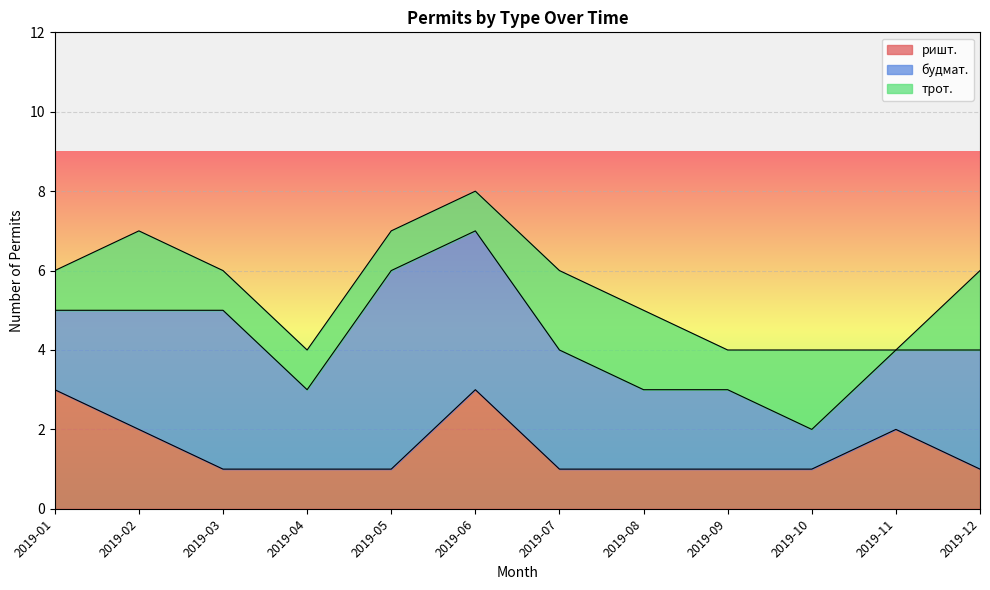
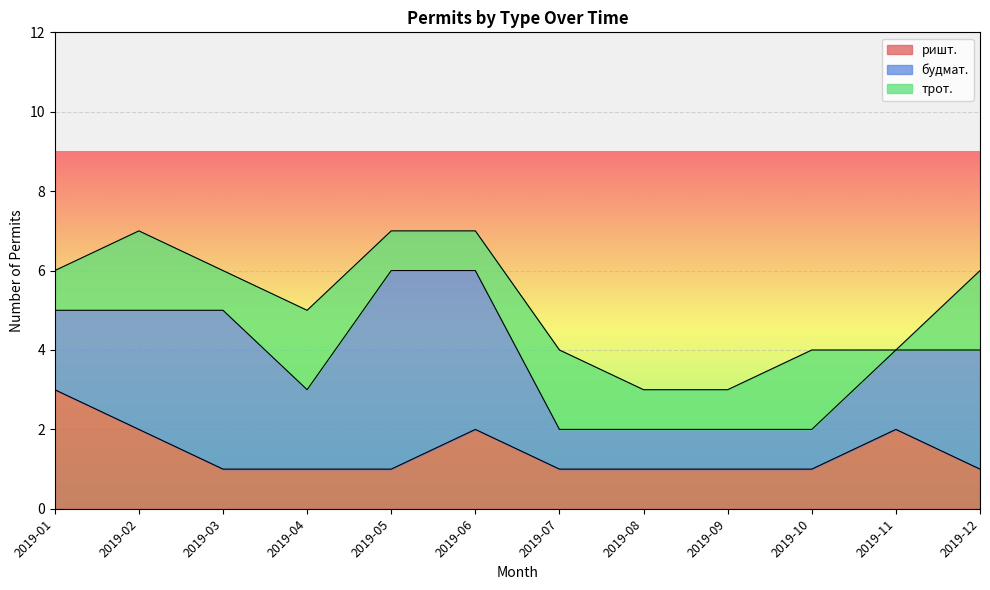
трот., 2019-04: 1 -> 2
ришт., 2019-06: 3 -> 2
будмат., 2019-07: 3 -> 1
будмат., 2019-08: 2 -> 1
трот., 2019-08: 2 -> 1
будмат., 2019-09: 2 -> 1
